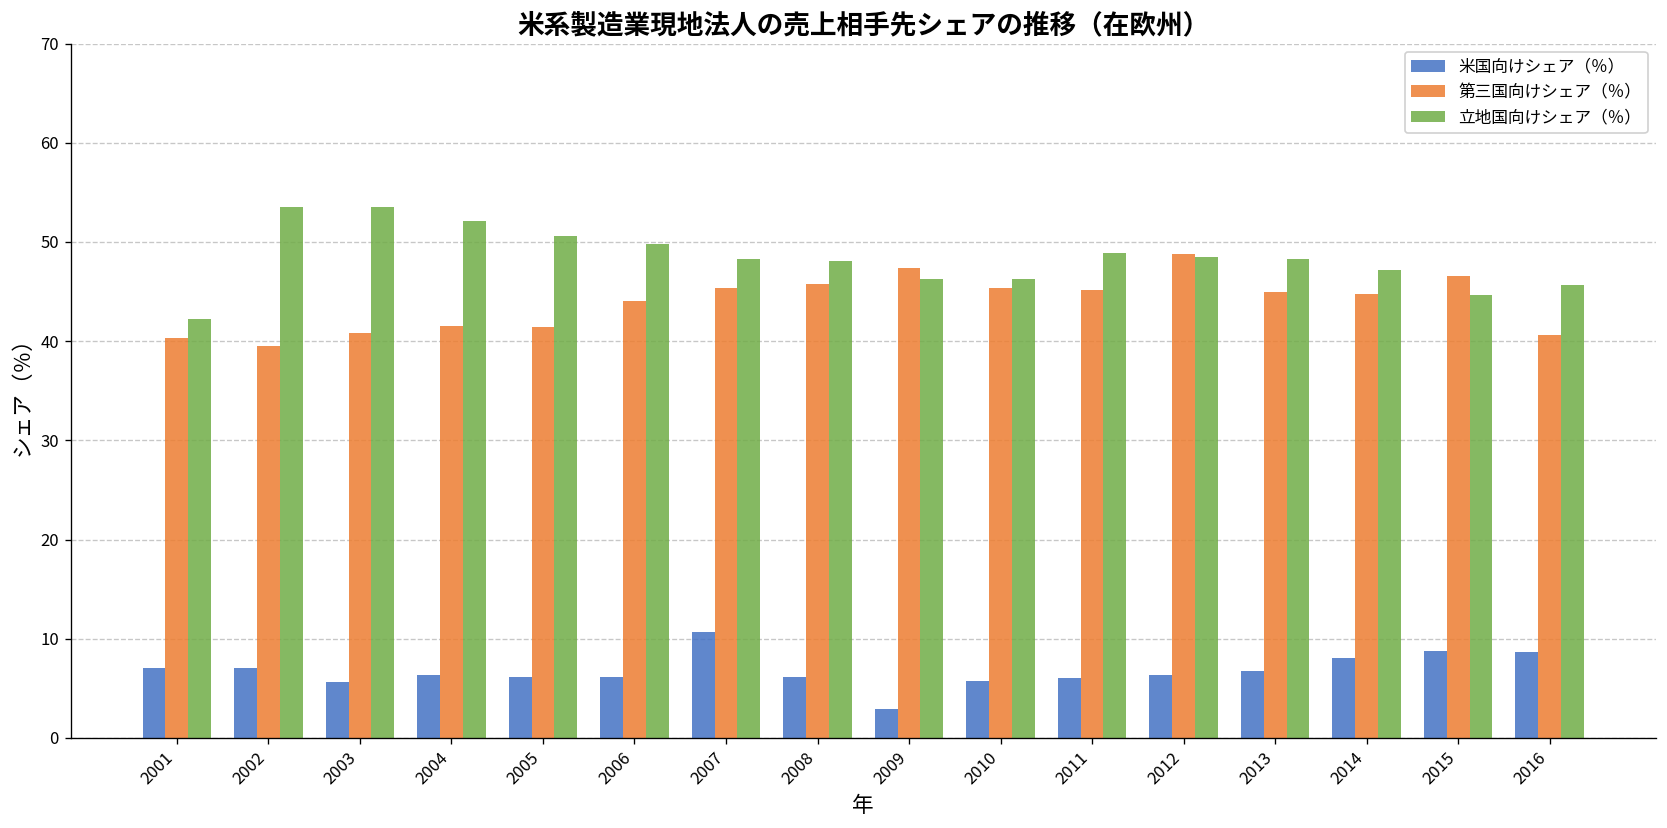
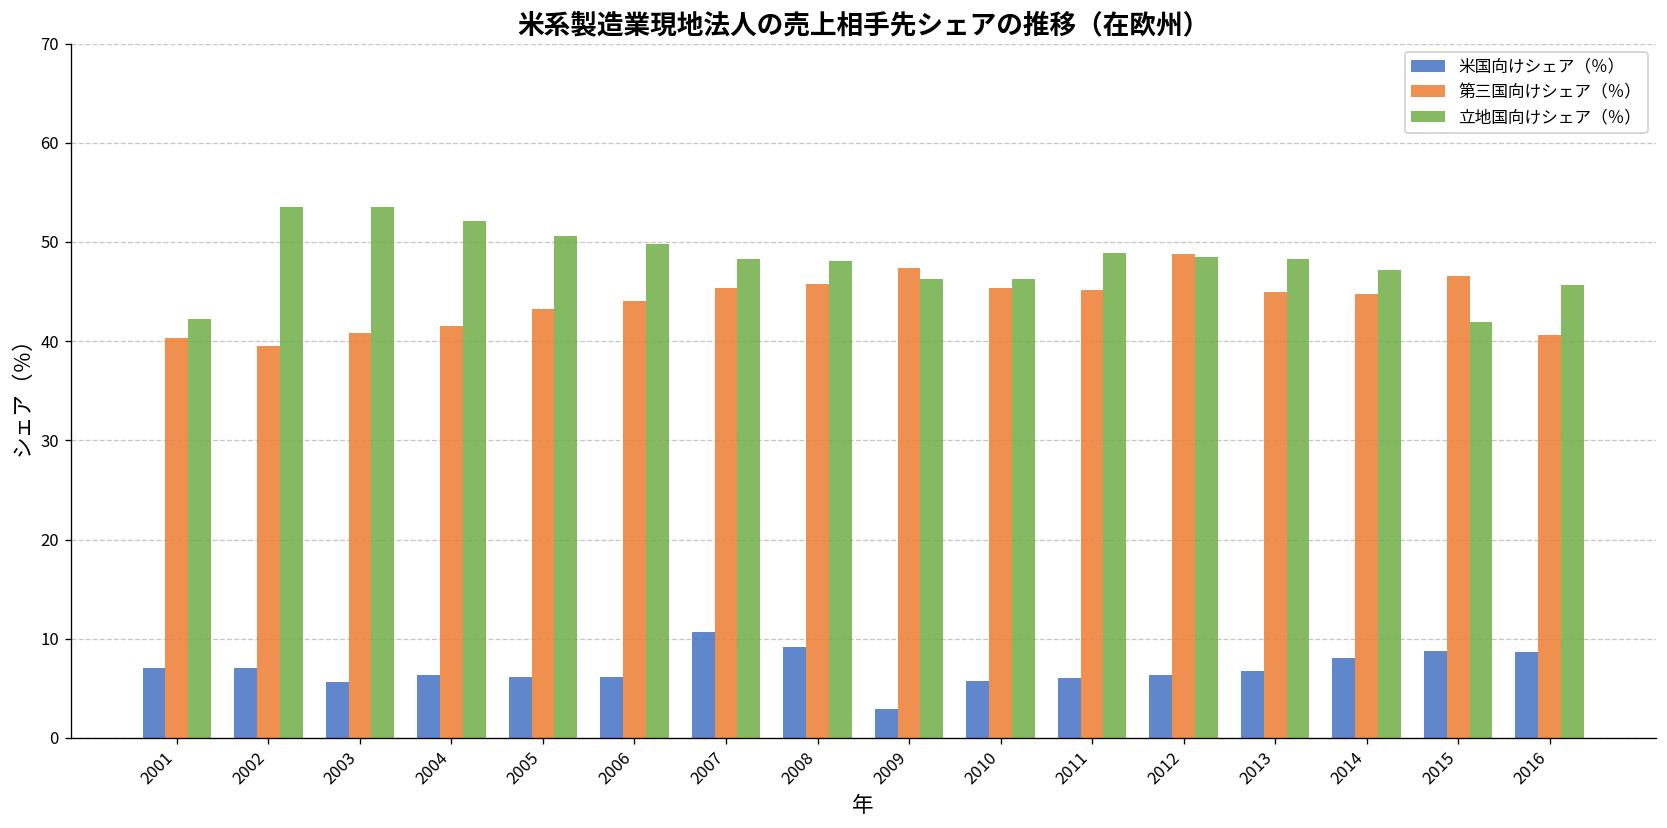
第三国向けシェア（％）, 2005: 41 -> 43
米国向けシェア（％）, 2008: 6 -> 9
立地国向けシェア（％）, 2015: 45 -> 42
